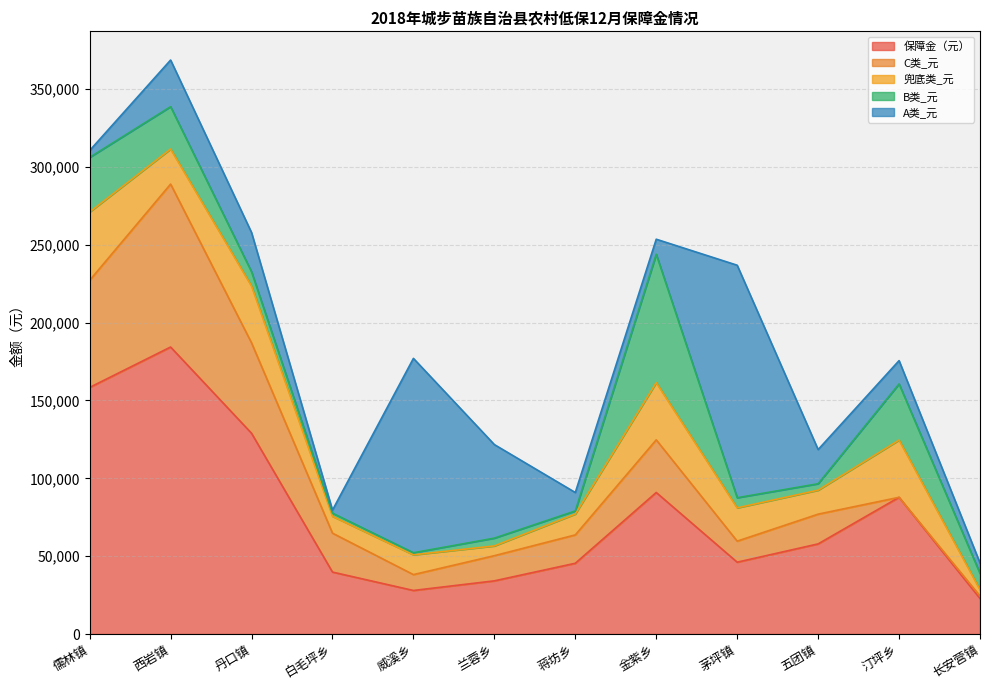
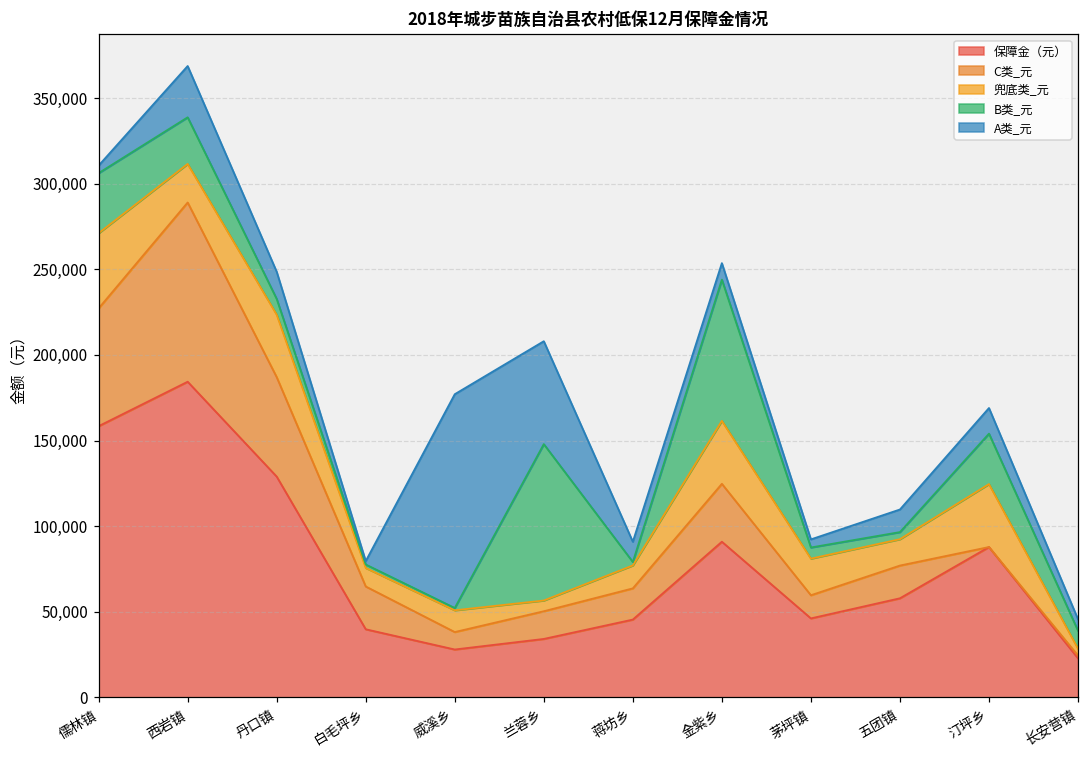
A类_元, 丹口镇: 25,000 -> 16,000
B类_元, 兰蓉乡: 5,000 -> 91,000
A类_元, 茅坪镇: 149,000 -> 5,000
A类_元, 五团镇: 22,000 -> 13,000
B类_元, 汀坪乡: 36,000 -> 29,000
